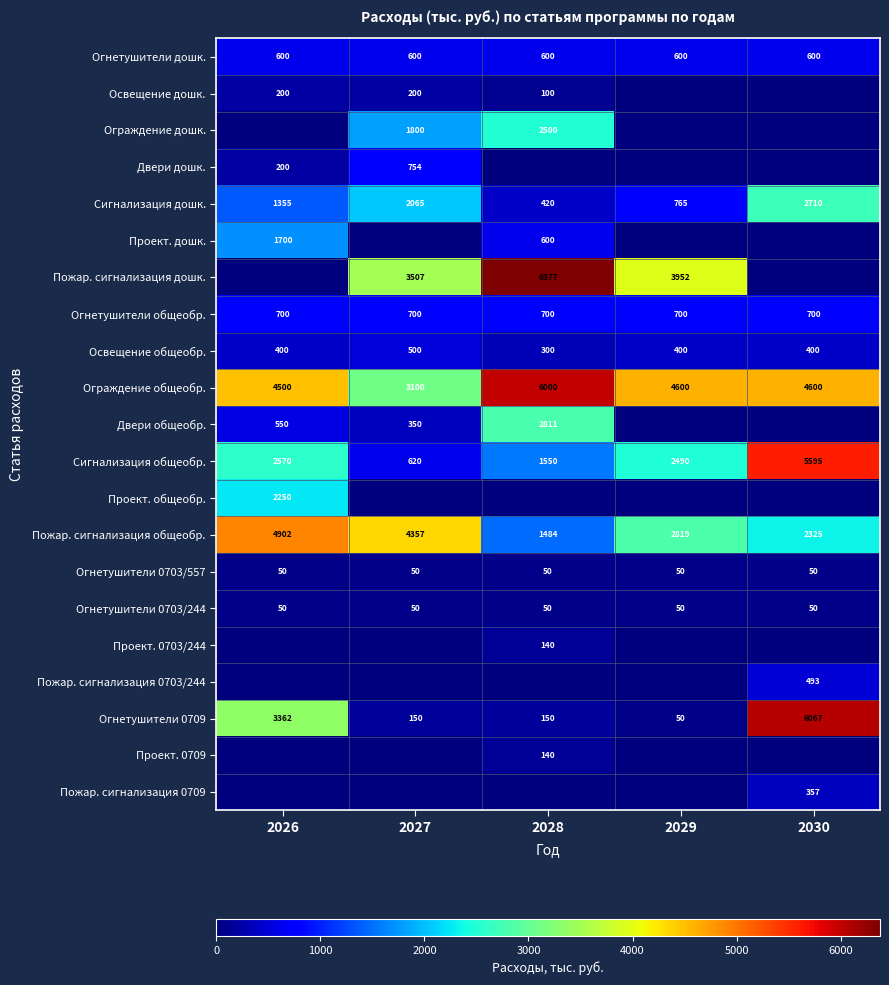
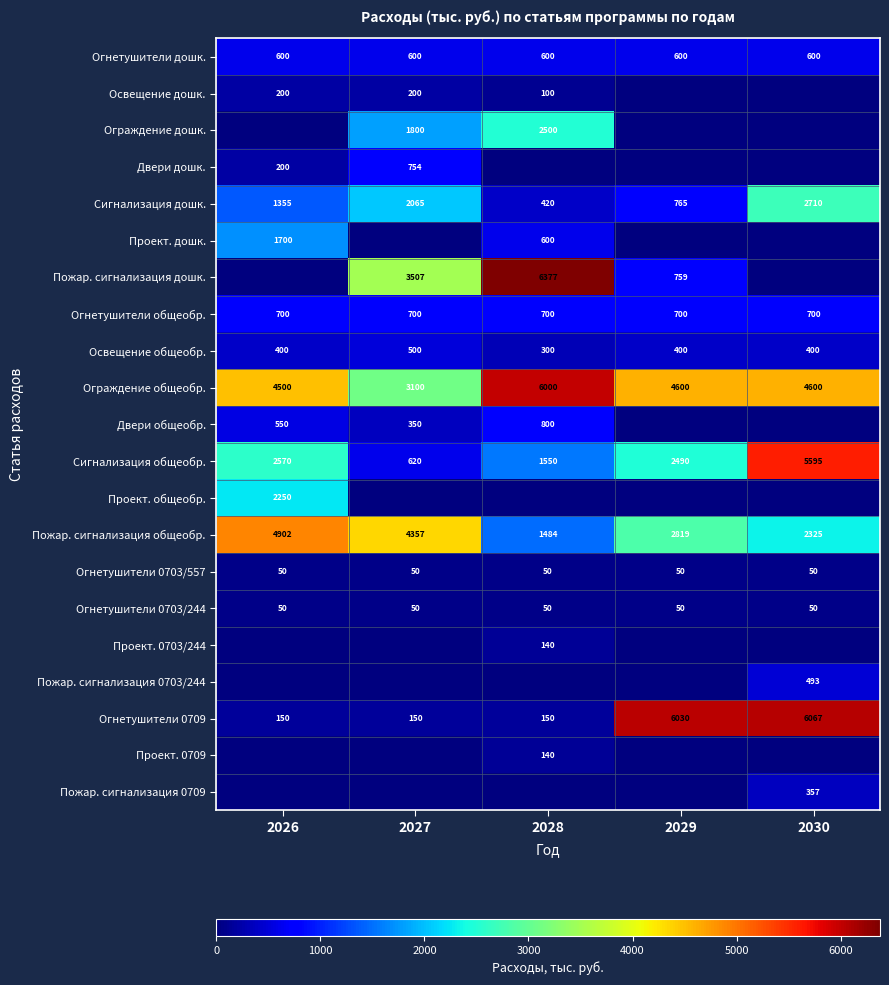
Пожар. сигнализация дошк., 2029: 3952 -> 759
Двери общеобр., 2028: 2811 -> 800
Огнетушители 0709, 2026: 3362 -> 150
Огнетушители 0709, 2029: 50 -> 6030
